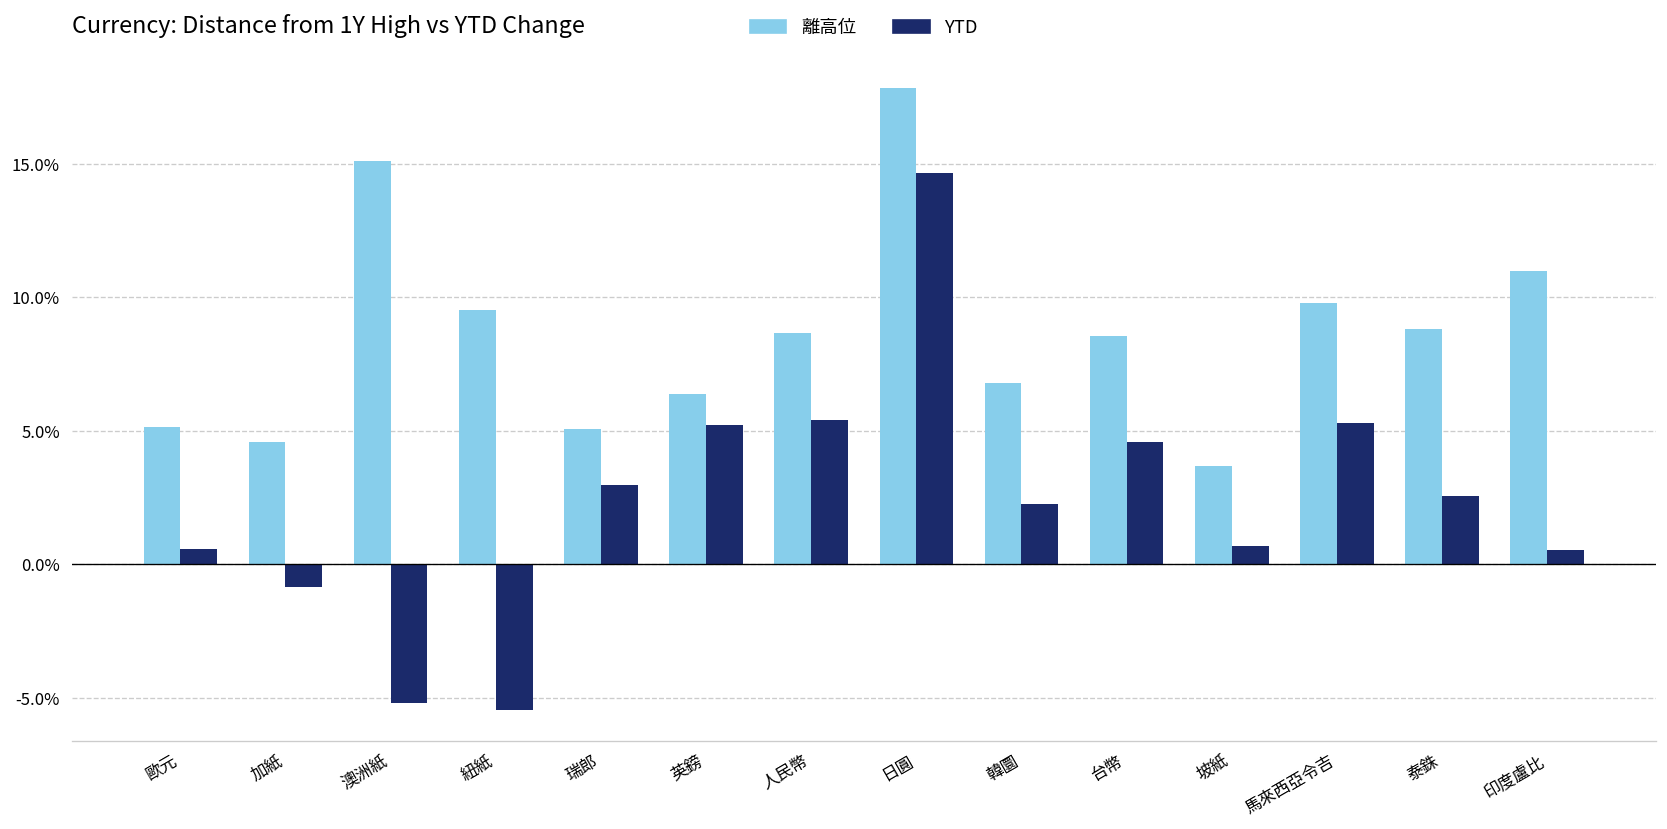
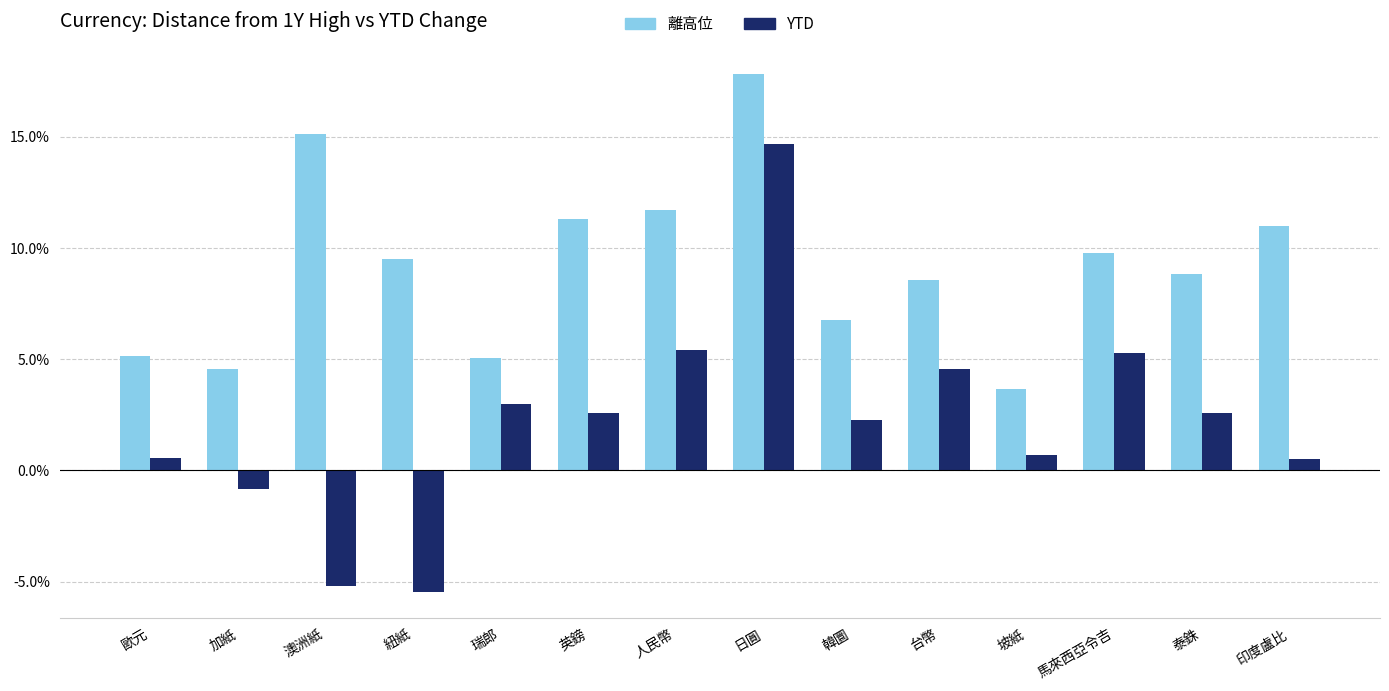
離高位, 英鎊: 6.4% -> 11.3%
YTD, 英鎊: 5.2% -> 2.6%
離高位, 人民幣: 8.7% -> 11.7%
